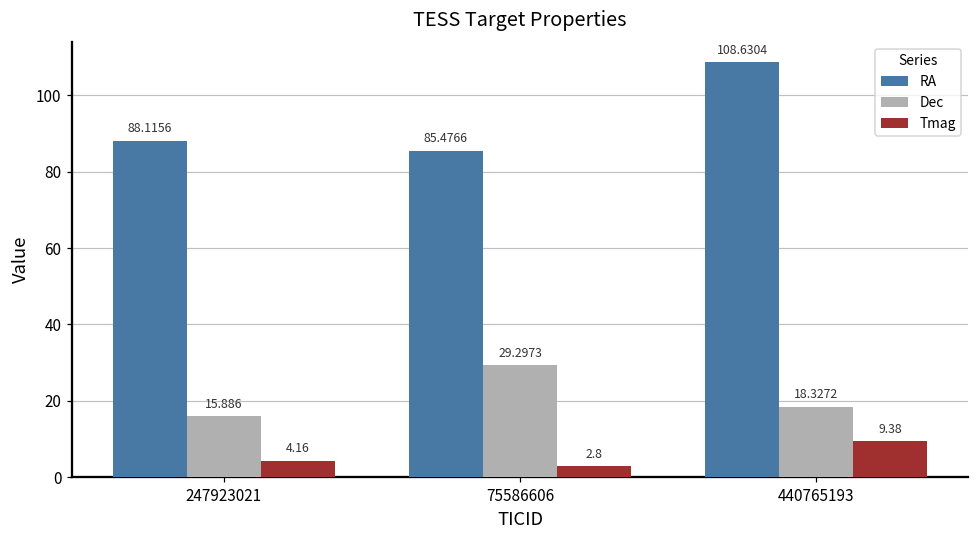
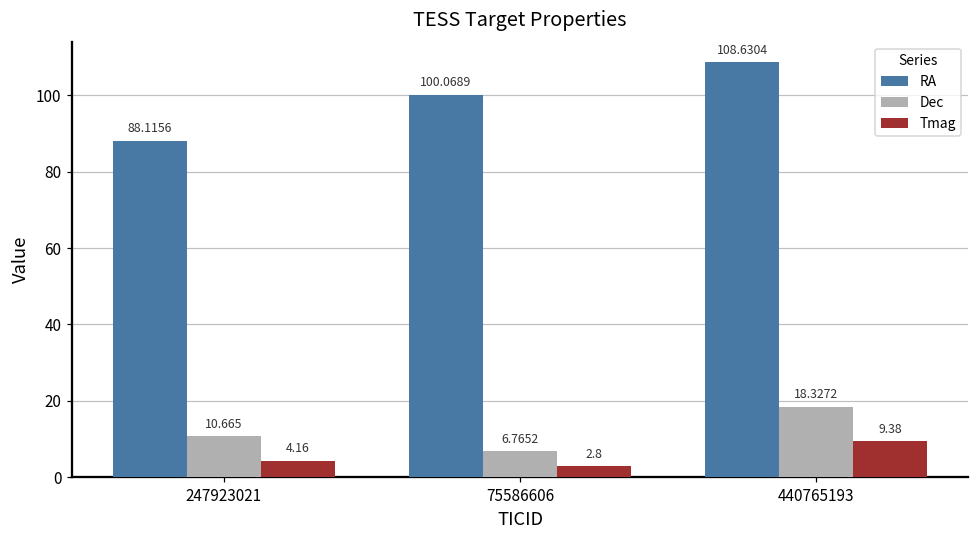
Dec, 247923021: 15.886 -> 10.665
RA, 75586606: 85.4766 -> 100.0689
Dec, 75586606: 29.2973 -> 6.7652
